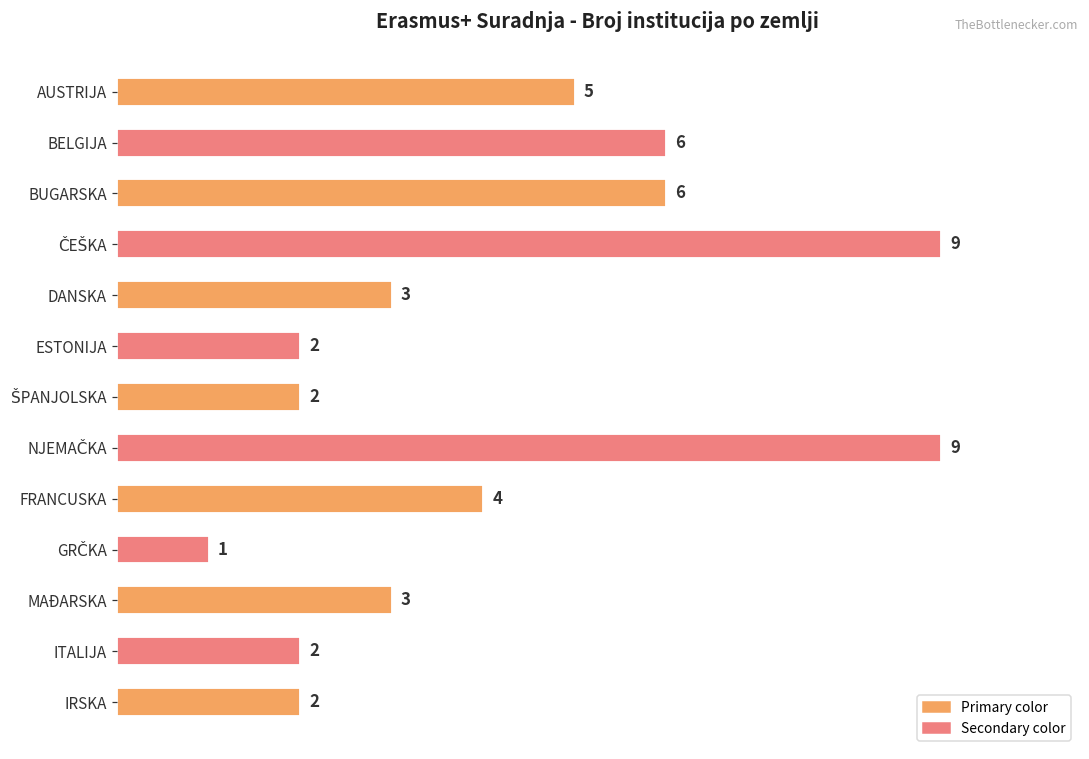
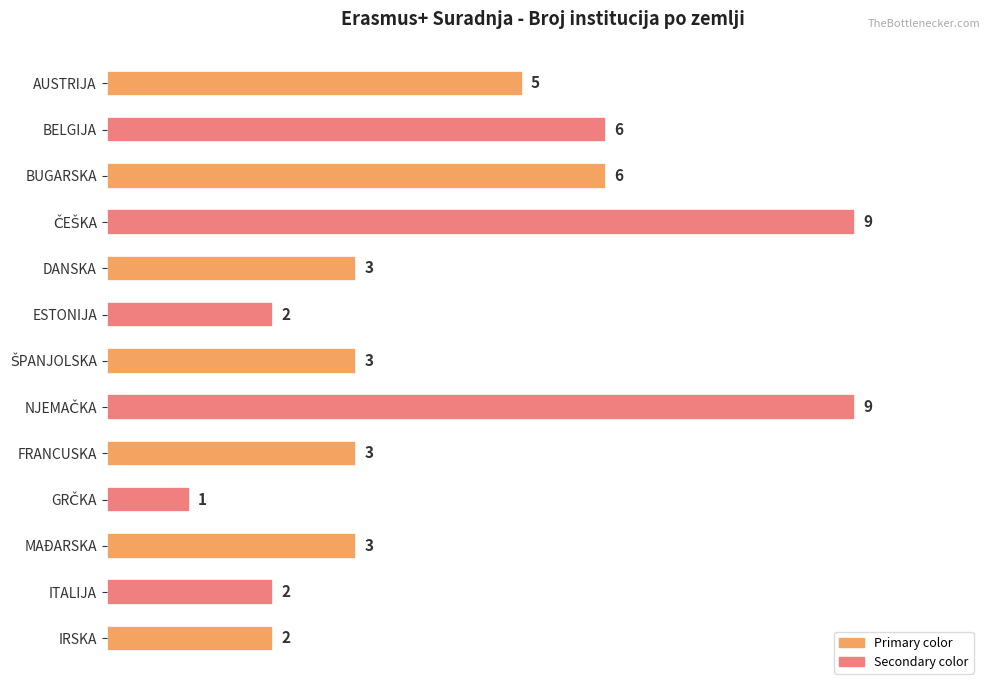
ŠPANJOLSKA: 2 -> 3
FRANCUSKA: 4 -> 3
